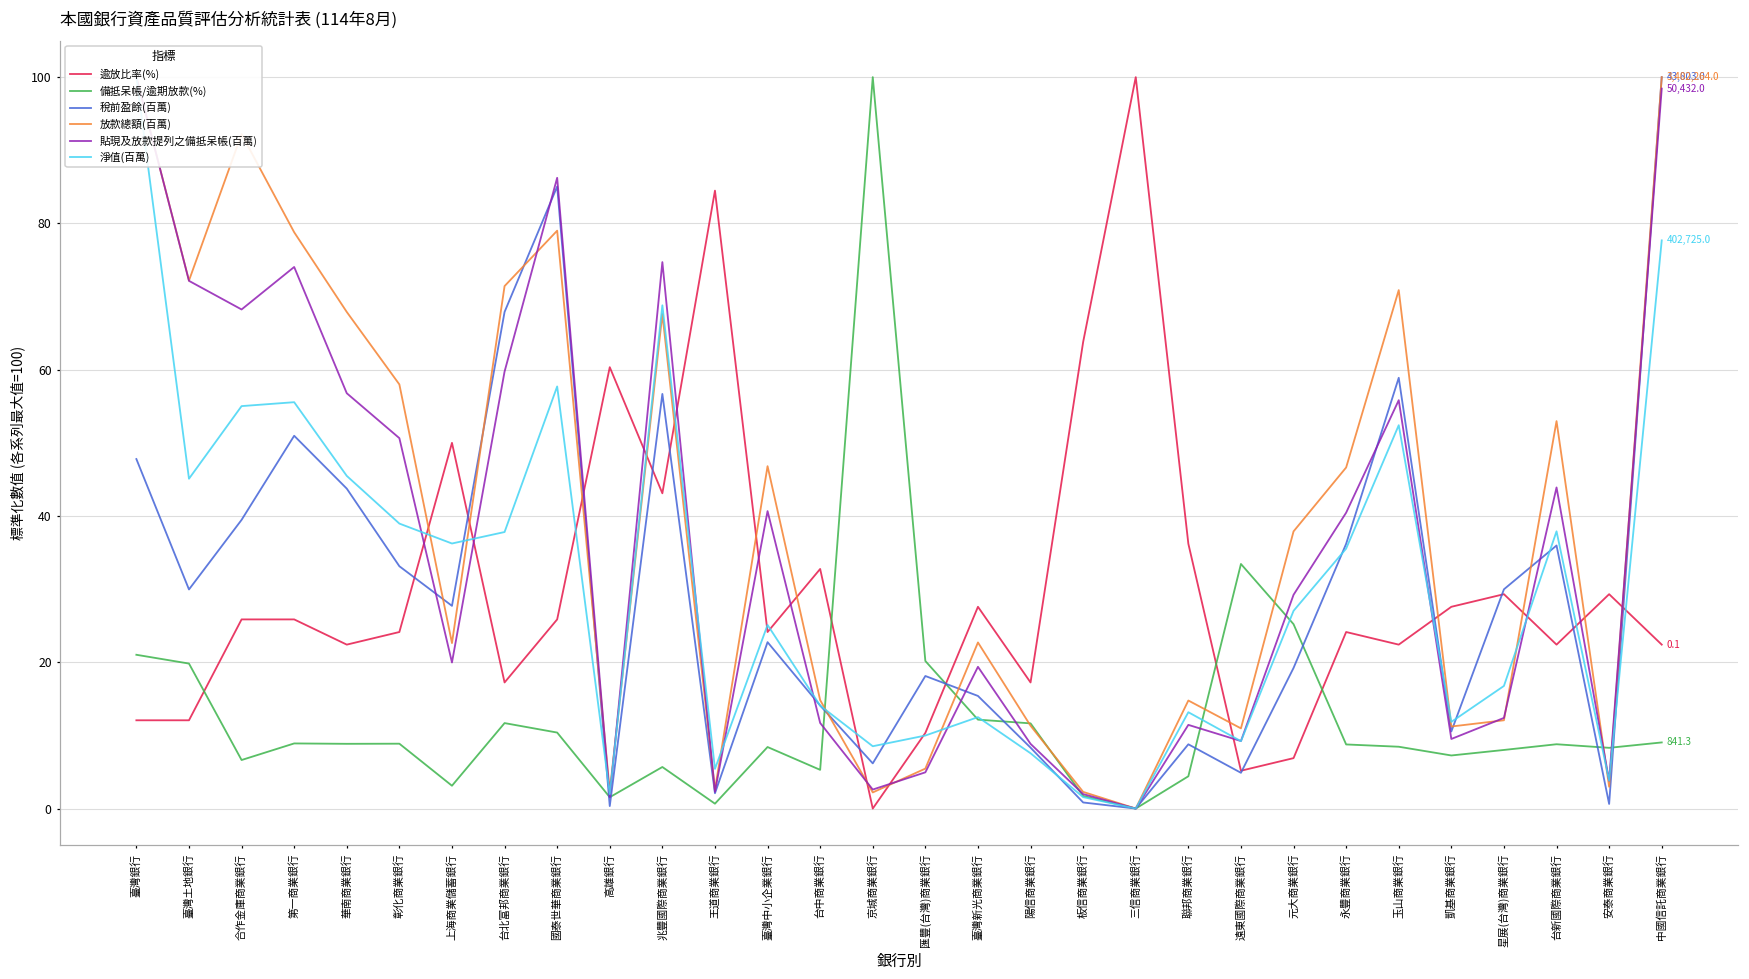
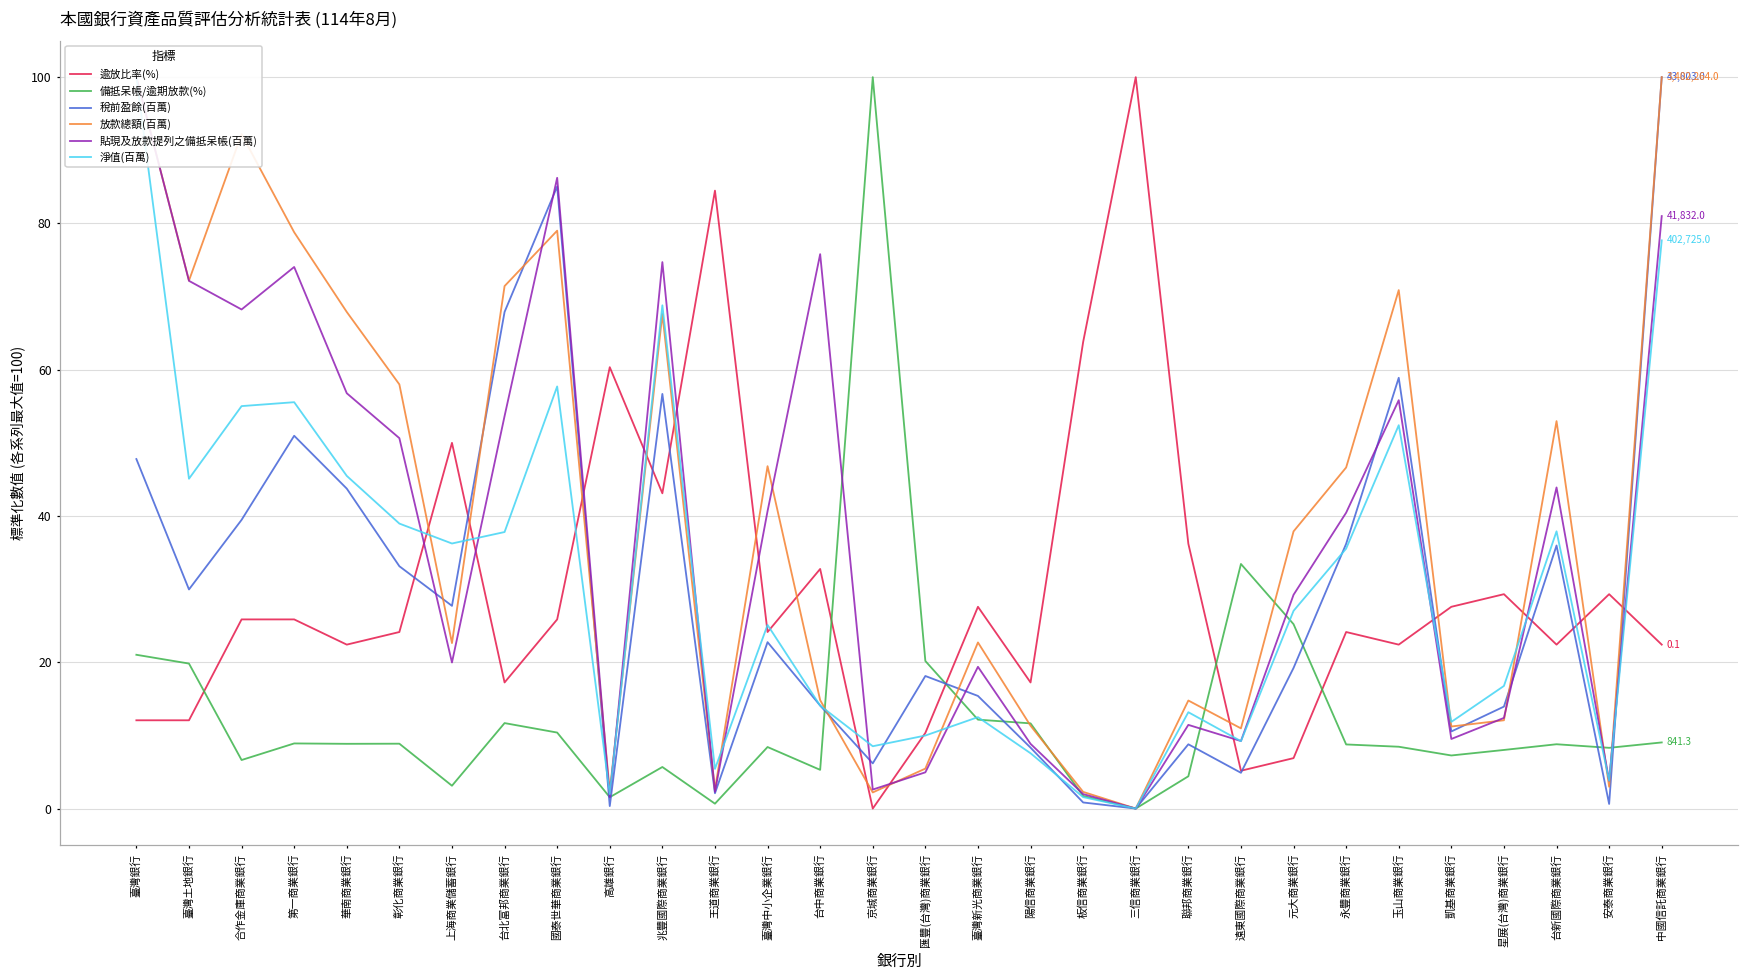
貼現及放款提列之備抵呆帳(百萬), 台北富邦商業銀行: 60 -> 54
貼現及放款提列之備抵呆帳(百萬), 台中商業銀行: 12 -> 76
稅前盈餘(百萬), 星展(台灣)商業銀行: 30 -> 14
貼現及放款提列之備抵呆帳(百萬), 中國信託商業銀行: 50,432.0 -> 41,832.0
